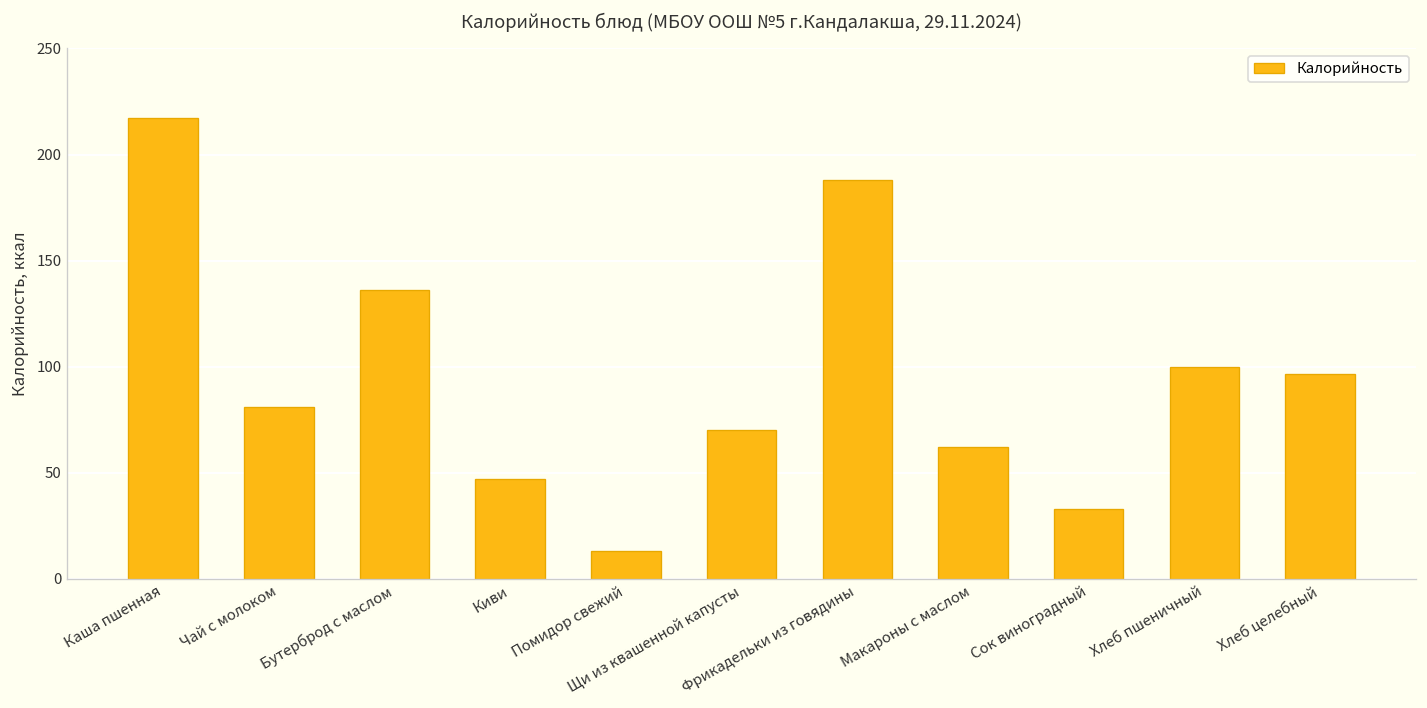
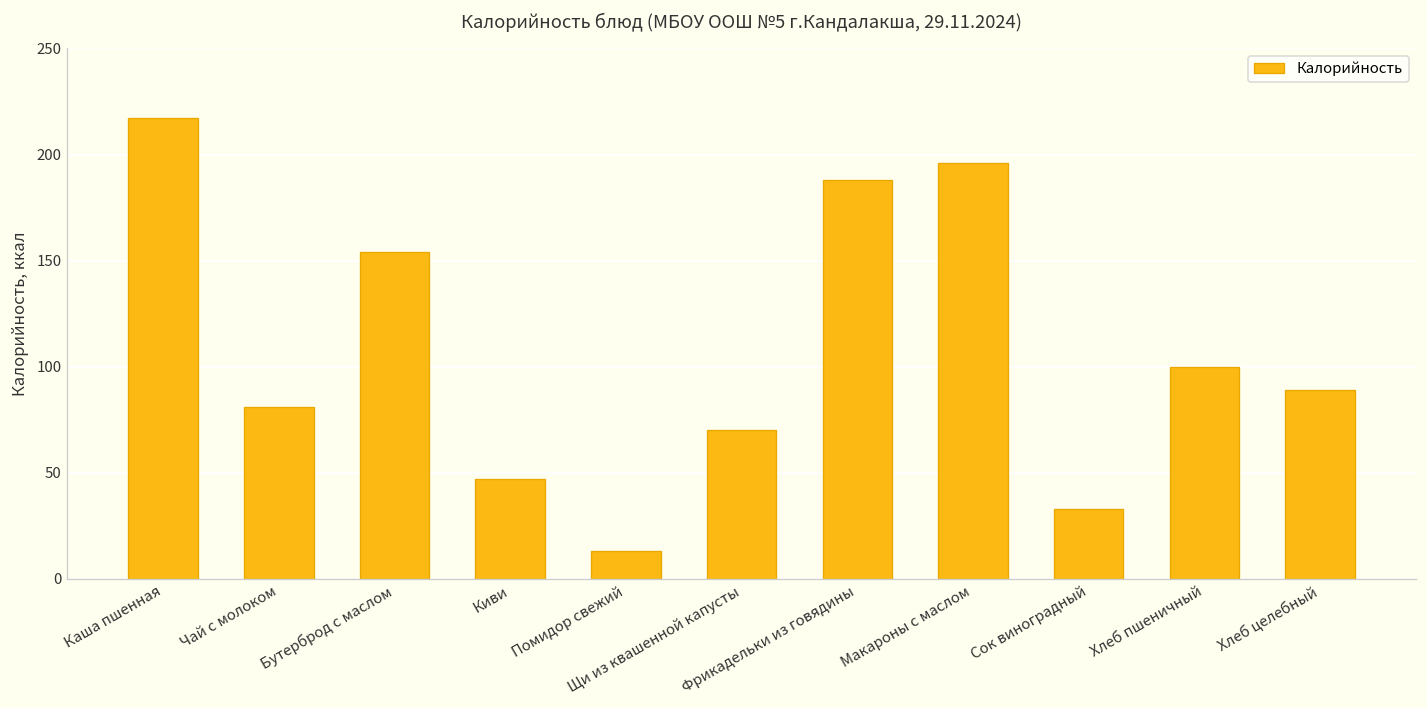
Бутерброд с маслом: 136 -> 154
Макароны с маслом: 62 -> 196
Хлеб целебный: 97 -> 89
